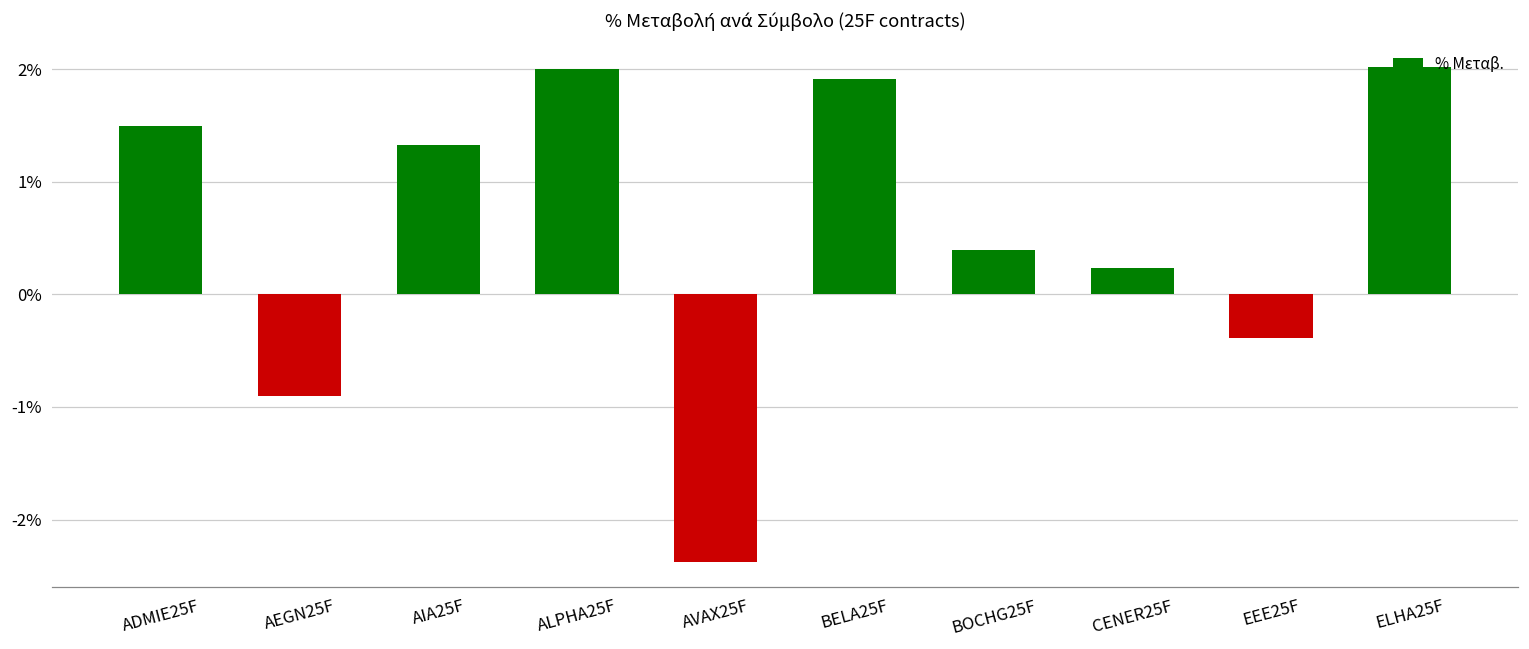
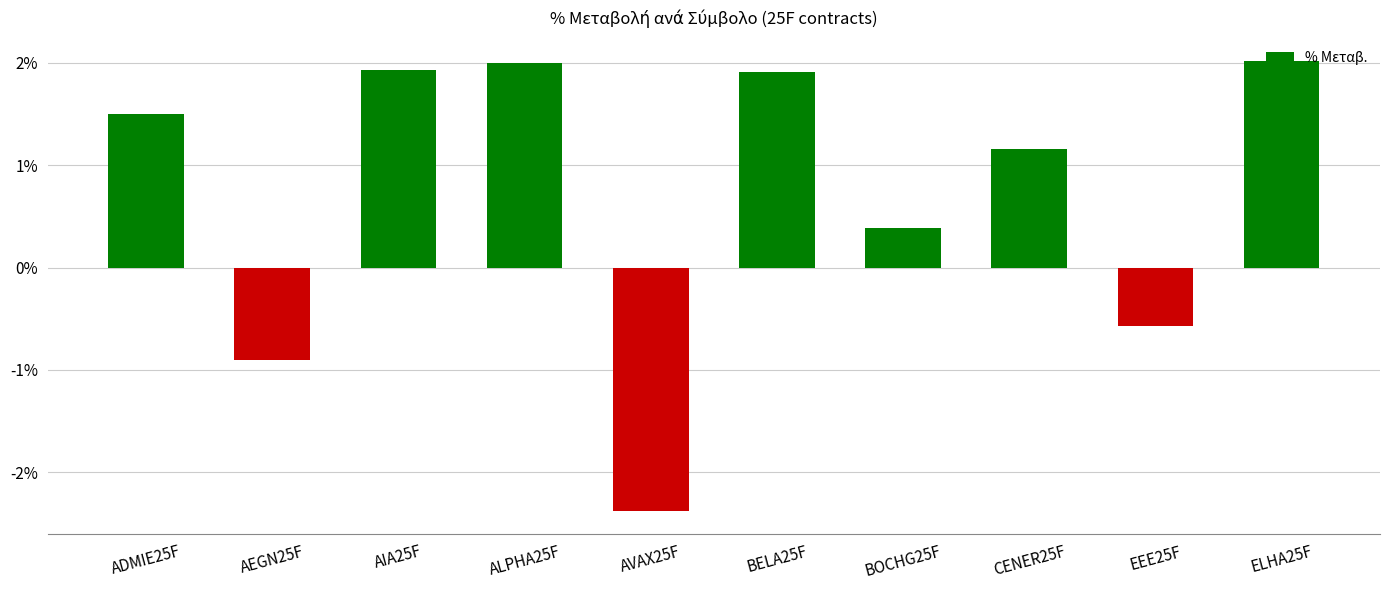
AIA25F: 1.33% -> 1.93%
CENER25F: 0.23% -> 1.16%
EEE25F: -0.39% -> -0.57%
